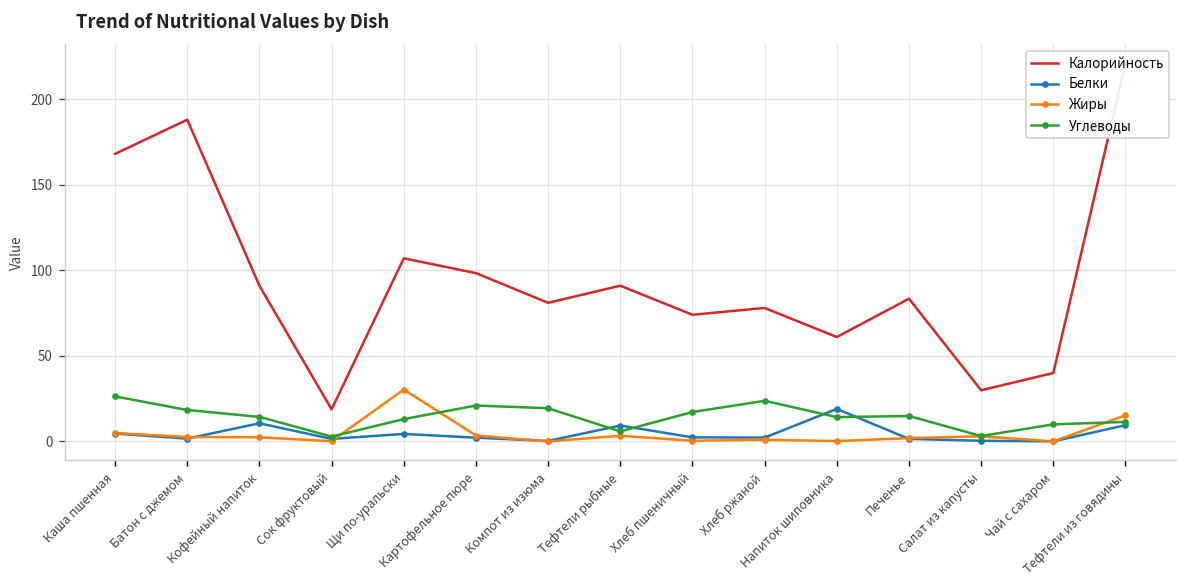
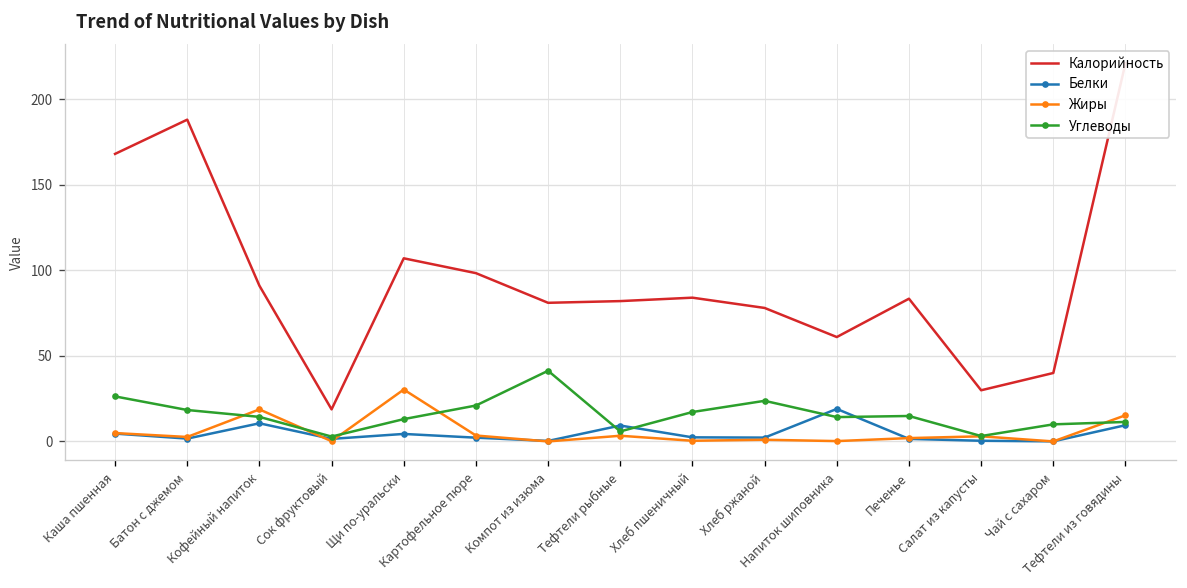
Жиры, Кофейный напиток: 2 -> 19
Углеводы, Компот из изюма: 19 -> 41
Калорийность, Тефтели рыбные: 91 -> 82
Калорийность, Хлеб пшеничный: 74 -> 84
